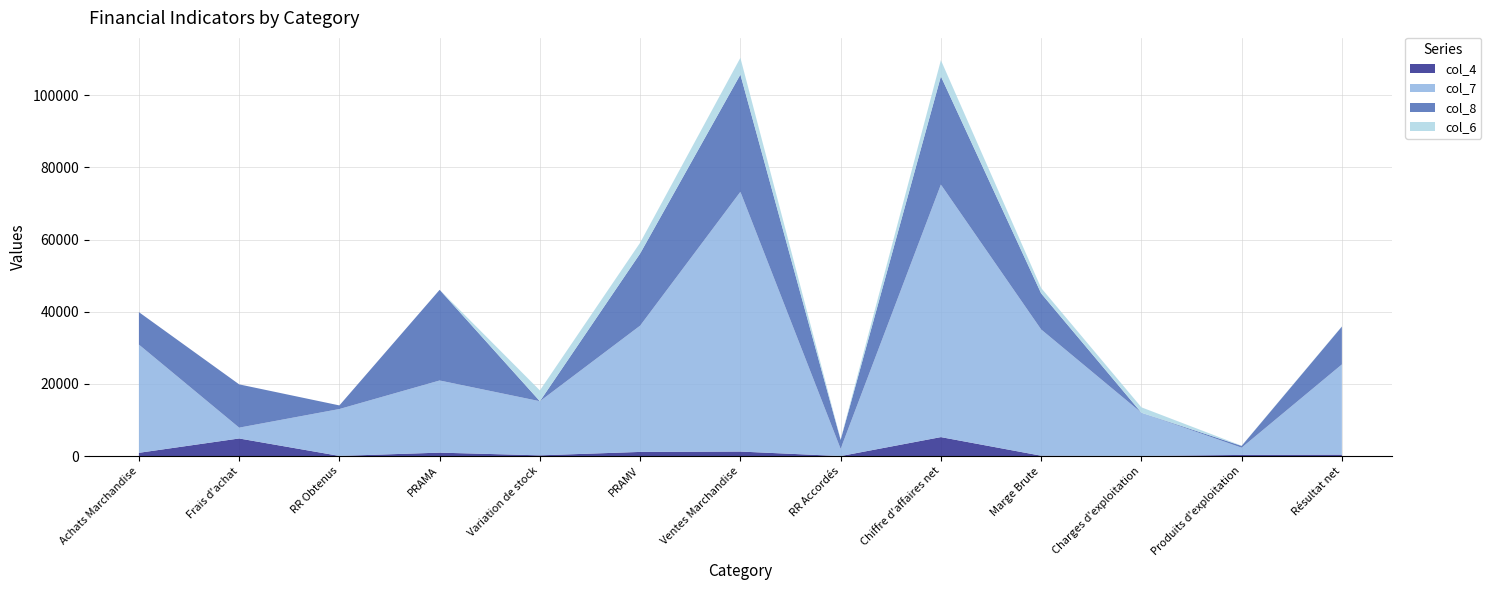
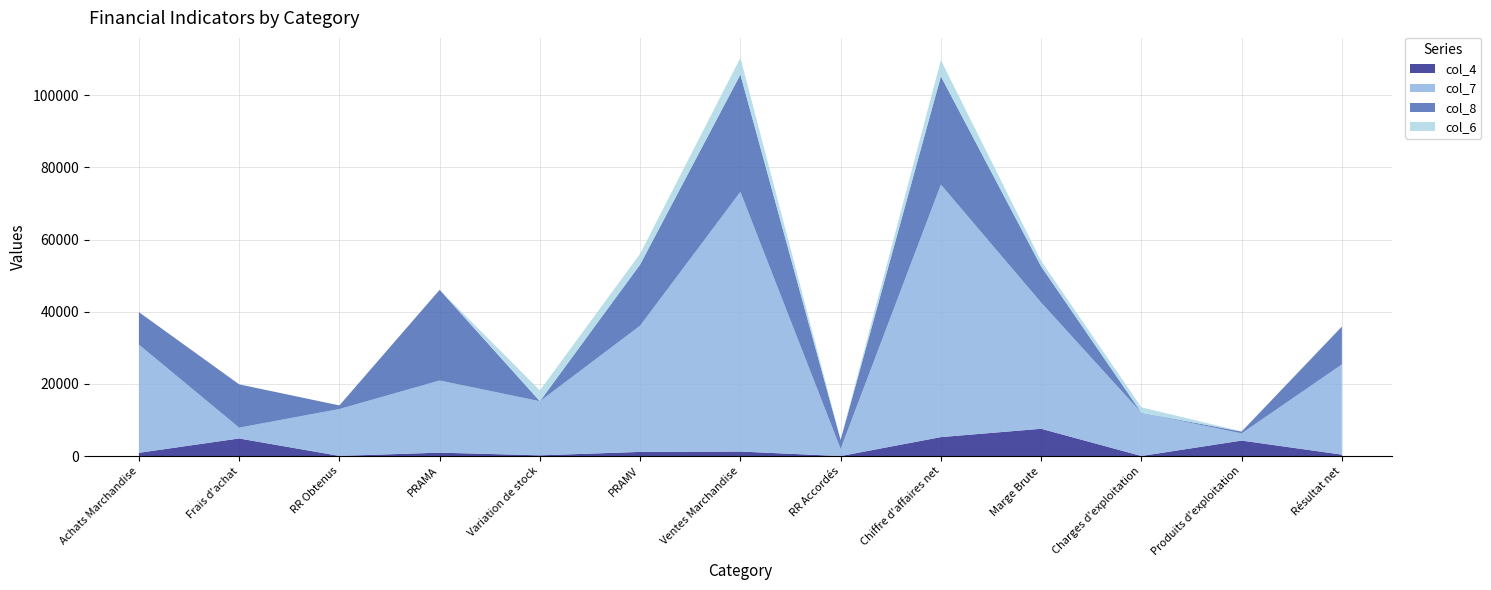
col_8, PRAMV: 20000 -> 17000
col_4, Marge Brute: 0 -> 8000
col_4, Produits d'exploitation: 0 -> 4000
